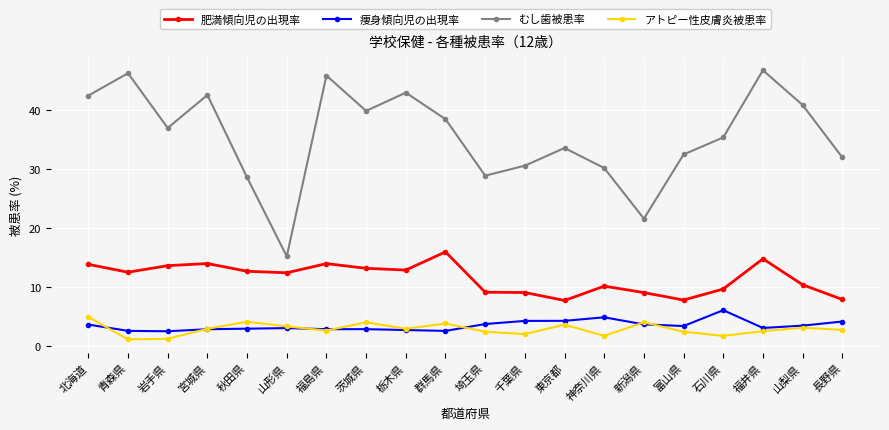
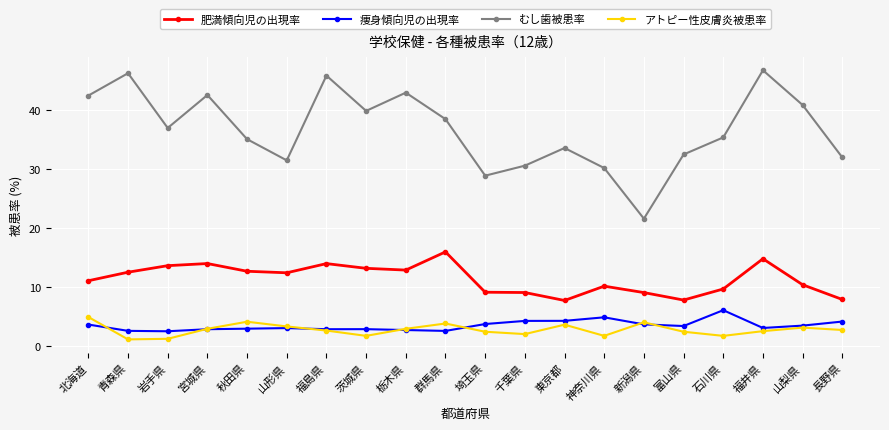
肥満傾向児の出現率, 北海道: 14 -> 11
むし歯被患率, 秋田県: 29 -> 35
むし歯被患率, 山形県: 15 -> 32
アトピー性皮膚炎被患率, 茨城県: 4 -> 2
